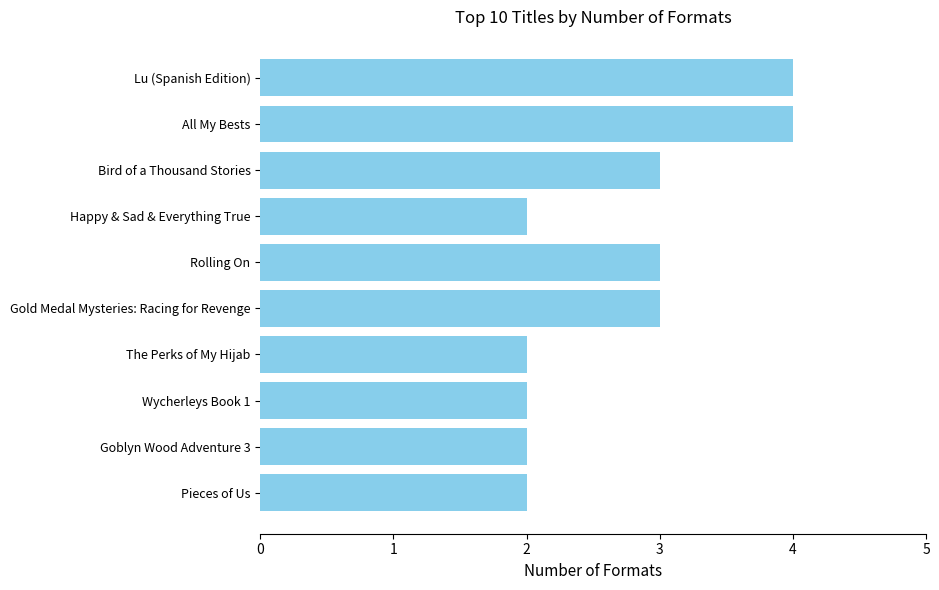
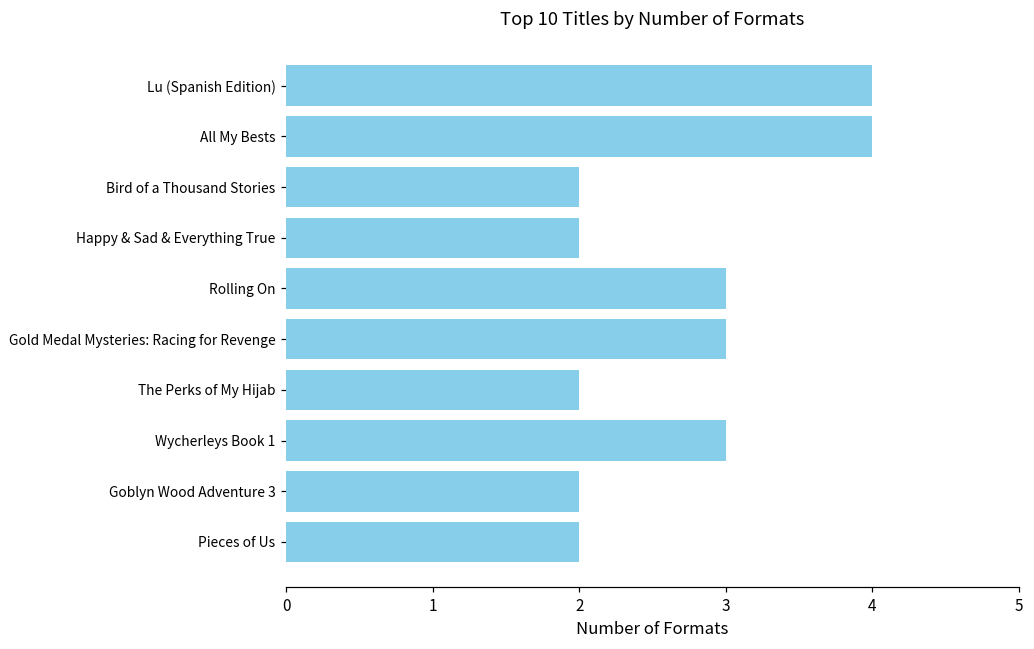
Bird of a Thousand Stories: 3 -> 2
Wycherleys Book 1: 2 -> 3
